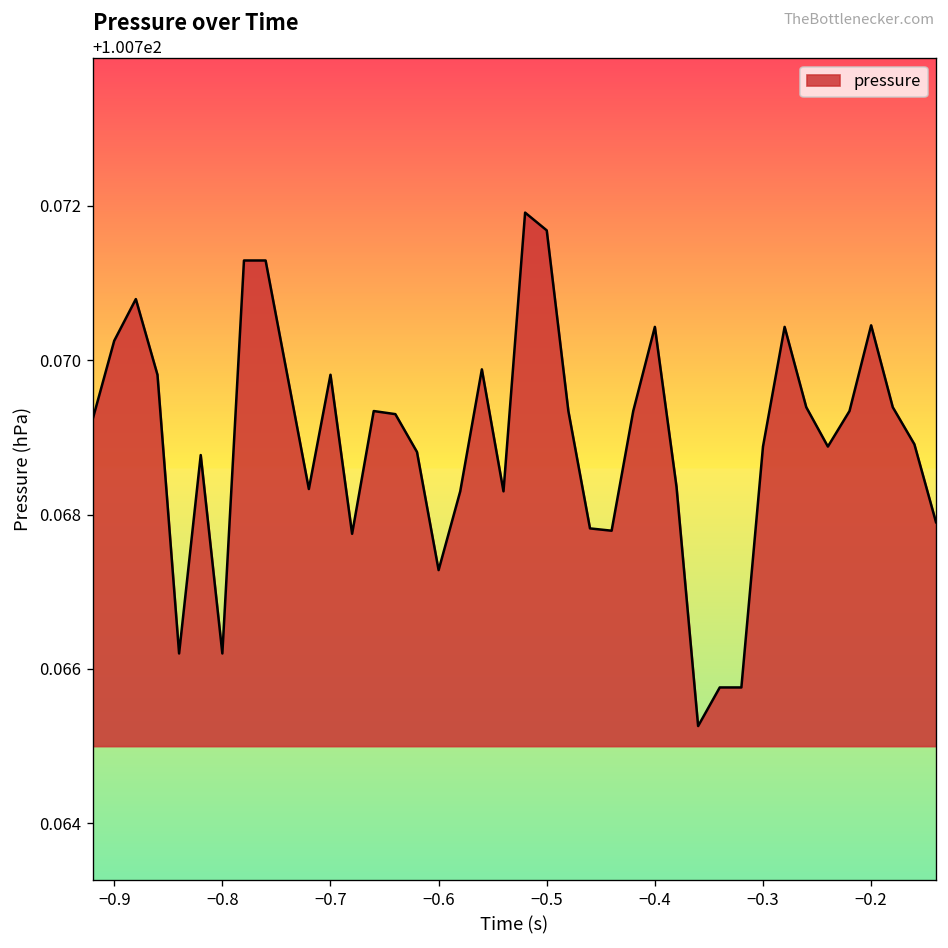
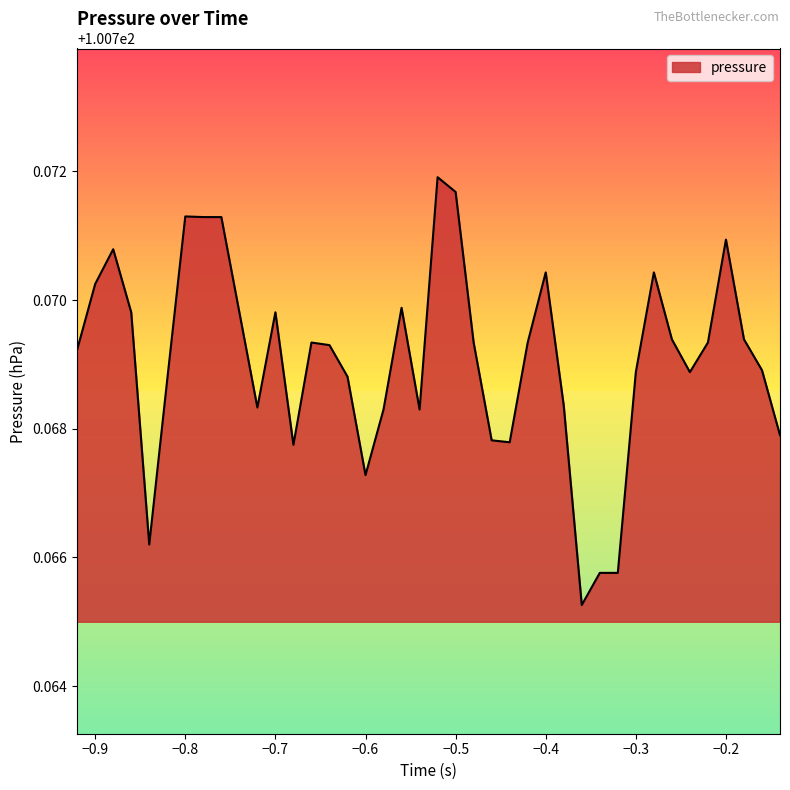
−0.8: 100.7662 -> 100.7713
−0.2: 100.7705 -> 100.7709
